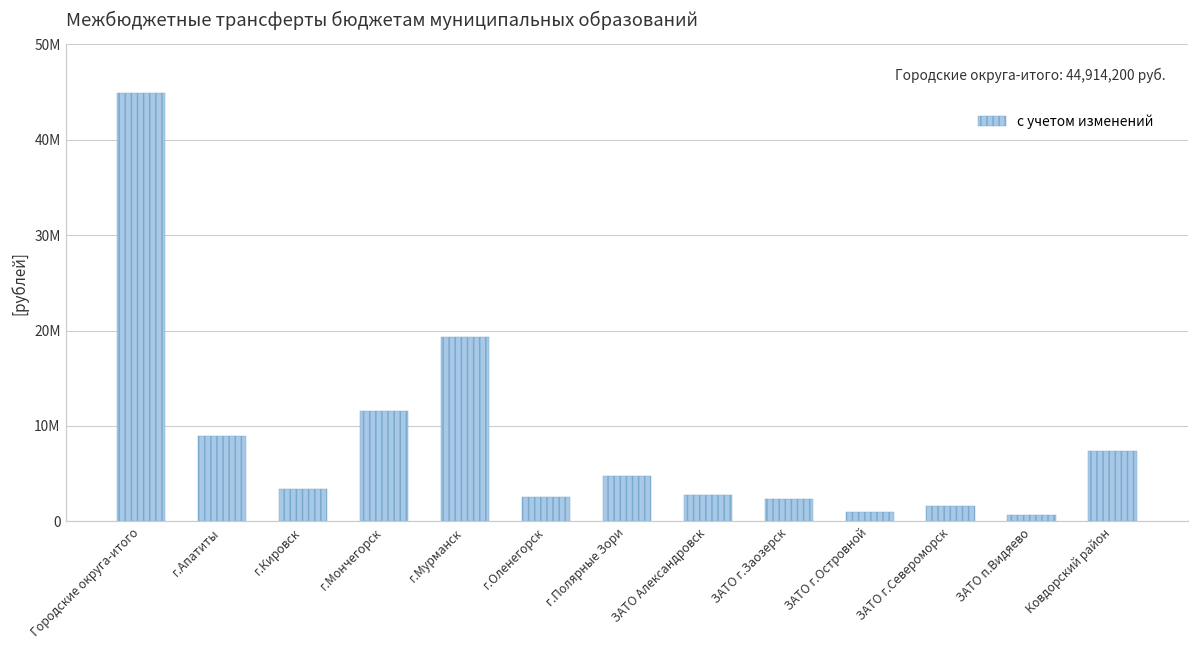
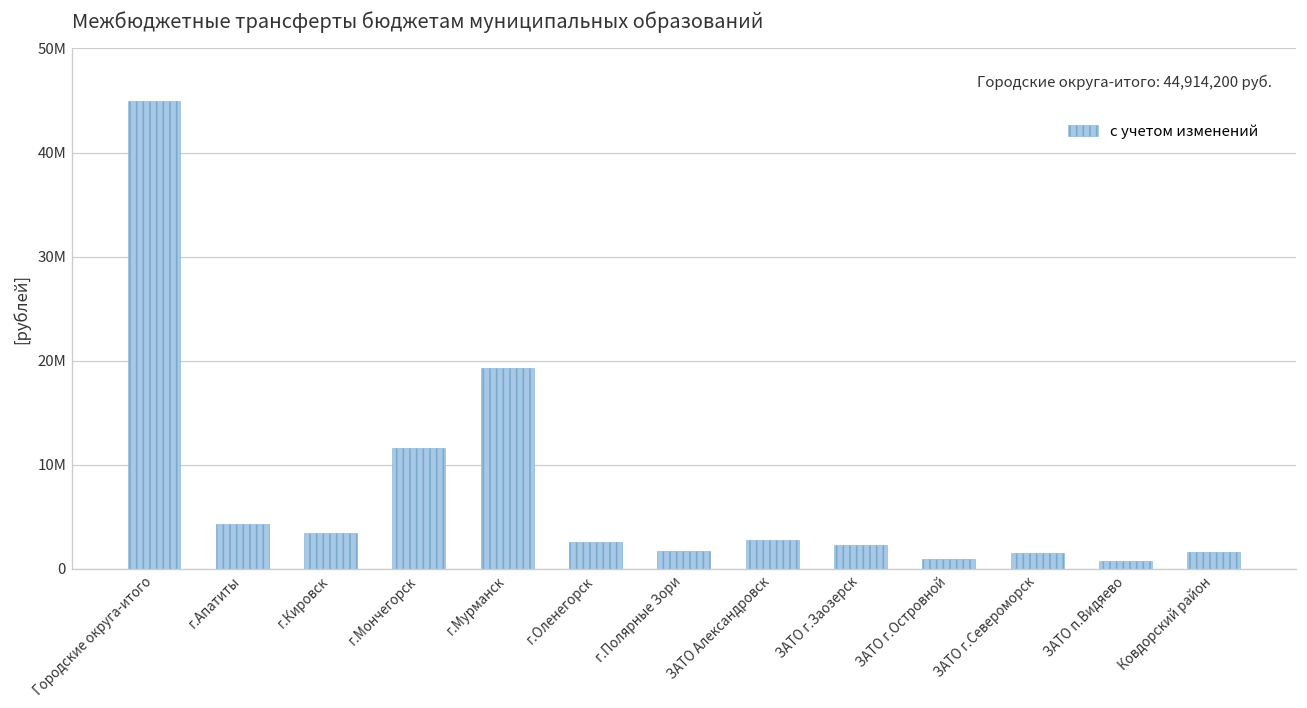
г.Апатиты: 9000000 -> 4000000
г.Полярные Зори: 5000000 -> 2000000
Ковдорский район: 7000000 -> 2000000
